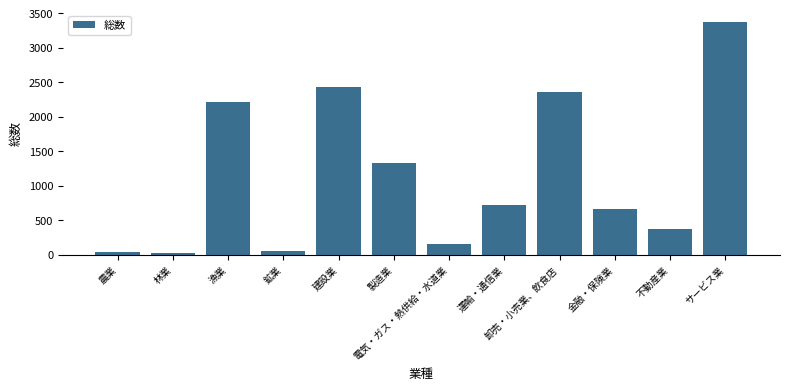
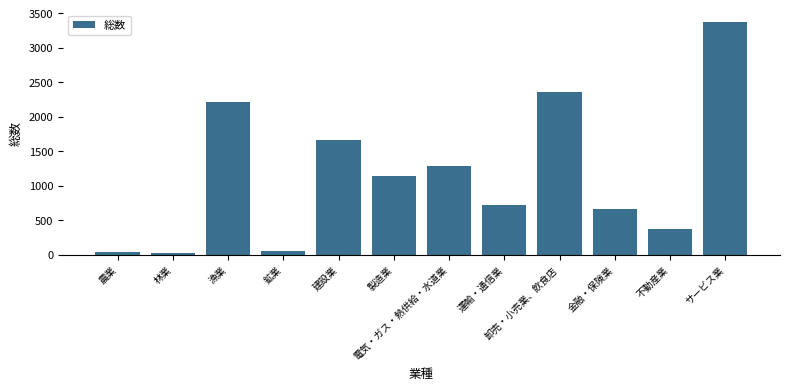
建設業: 2400 -> 1700
製造業: 1300 -> 1100
電気・ガス・熱供給・水道業: 200 -> 1300
